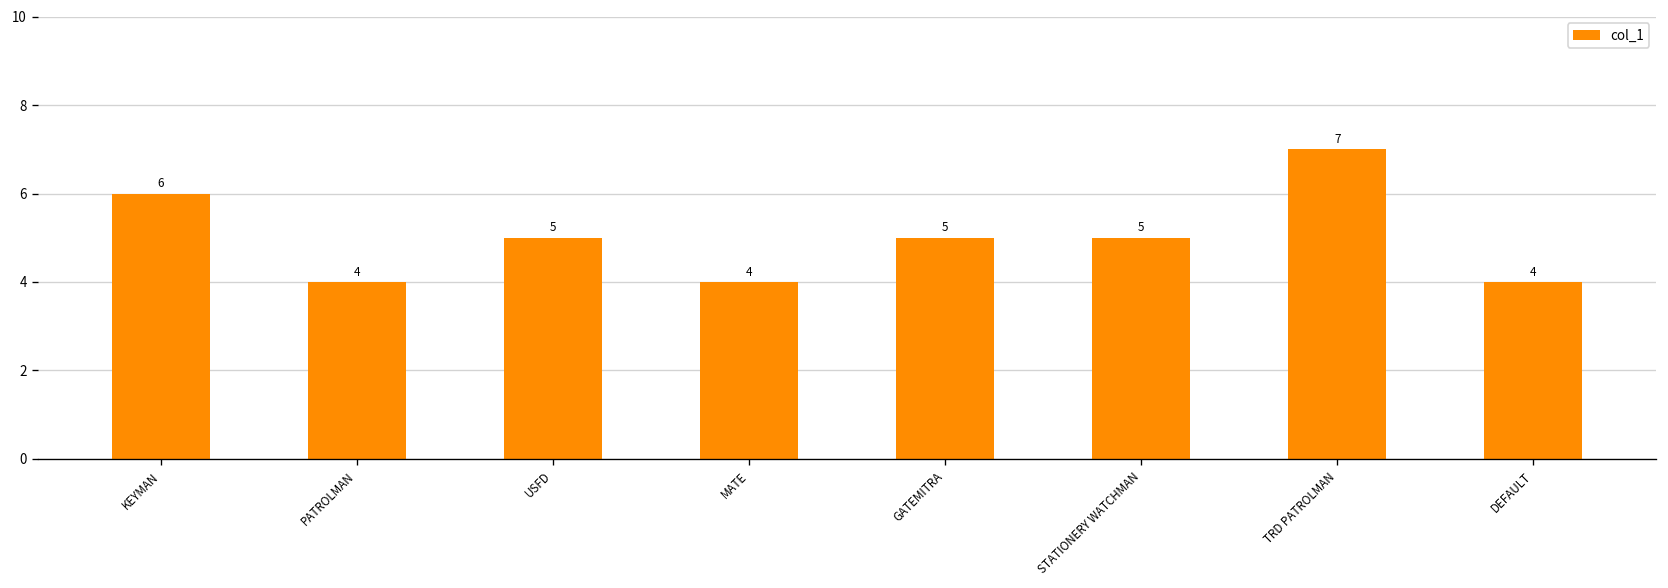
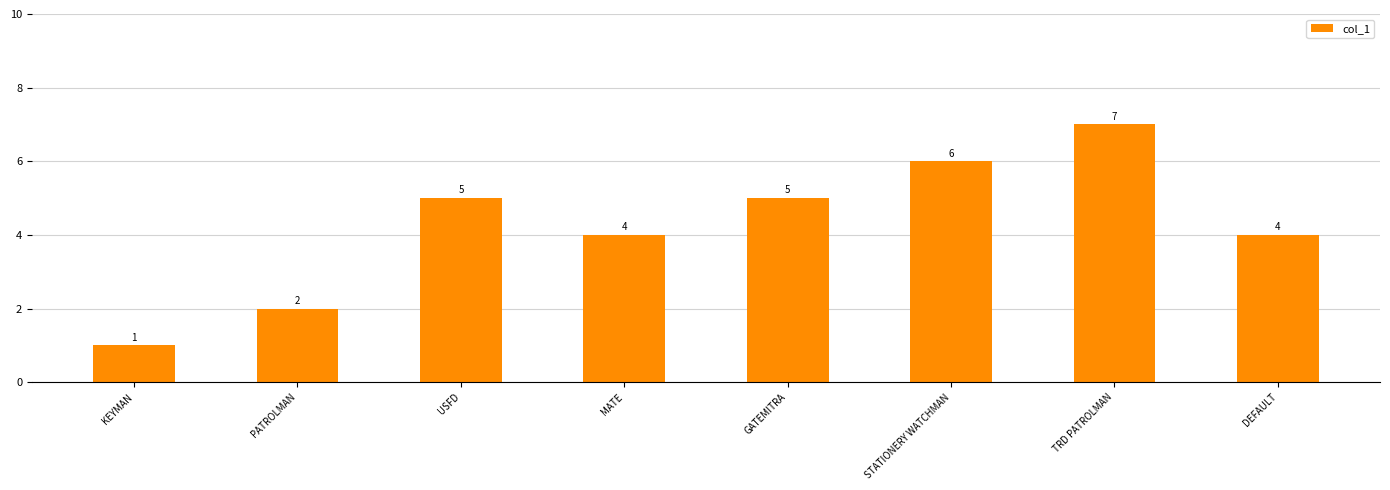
KEYMAN: 6 -> 1
PATROLMAN: 4 -> 2
STATIONERY WATCHMAN: 5 -> 6
